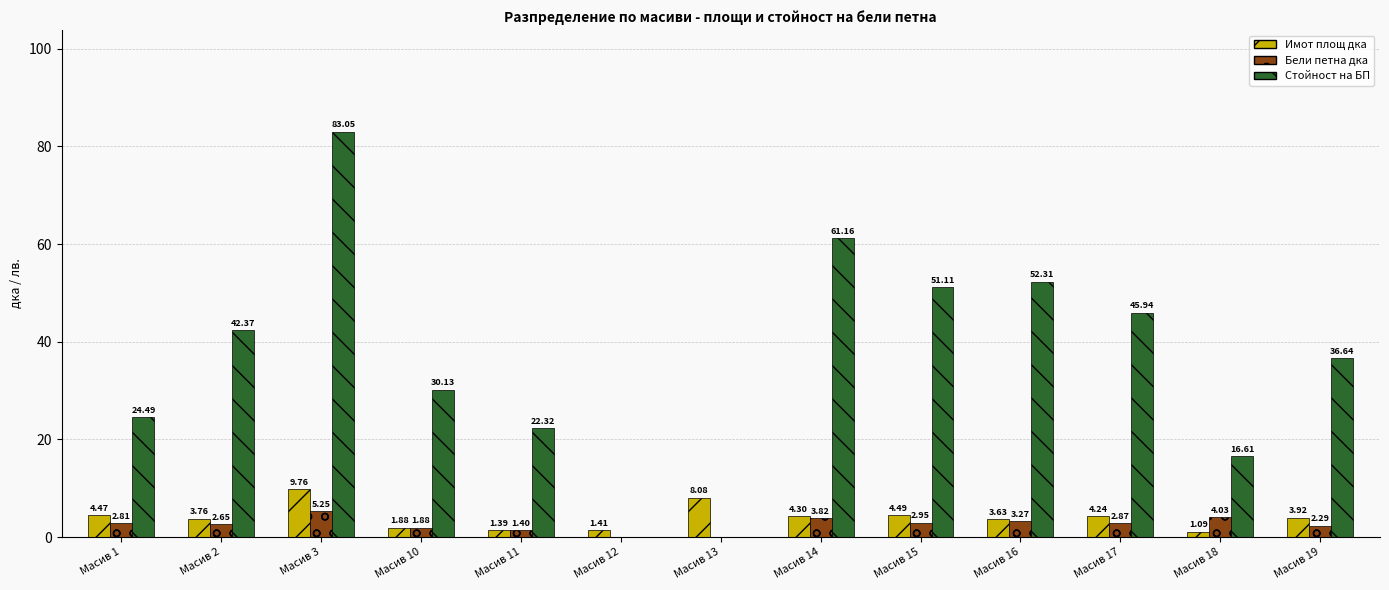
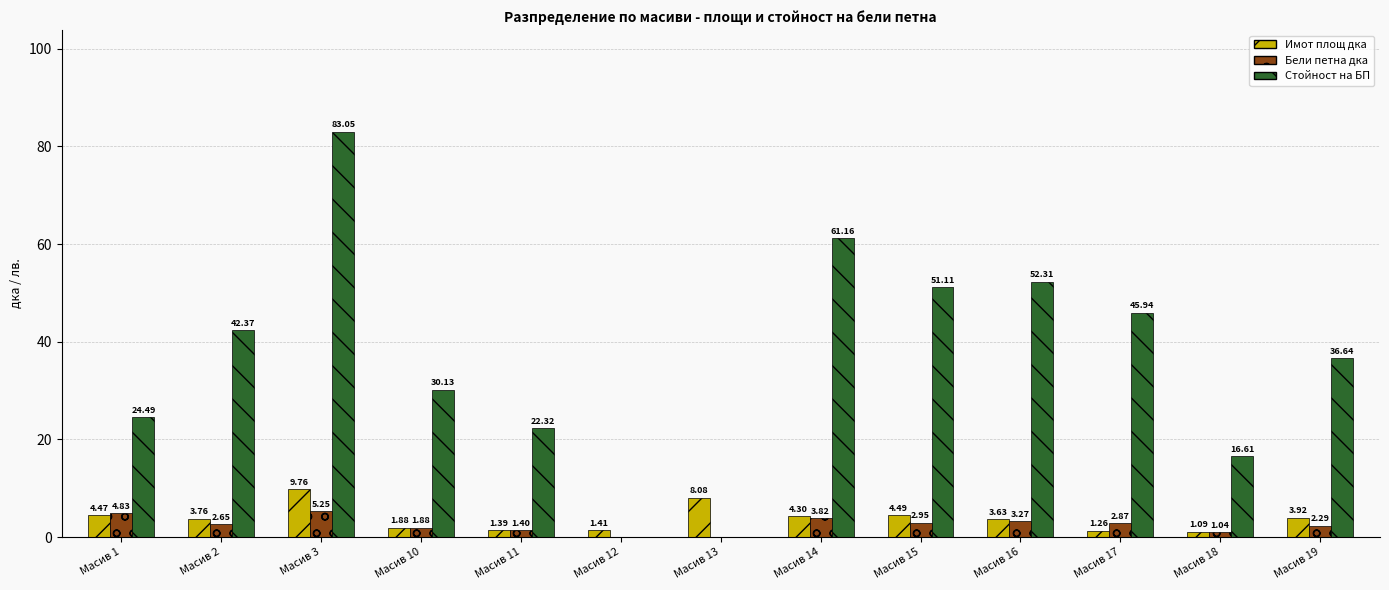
Бели петна дка, Масив 1: 2.81 -> 4.83
Имот площ дка, Масив 17: 4.24 -> 1.26
Бели петна дка, Масив 18: 4.03 -> 1.04
